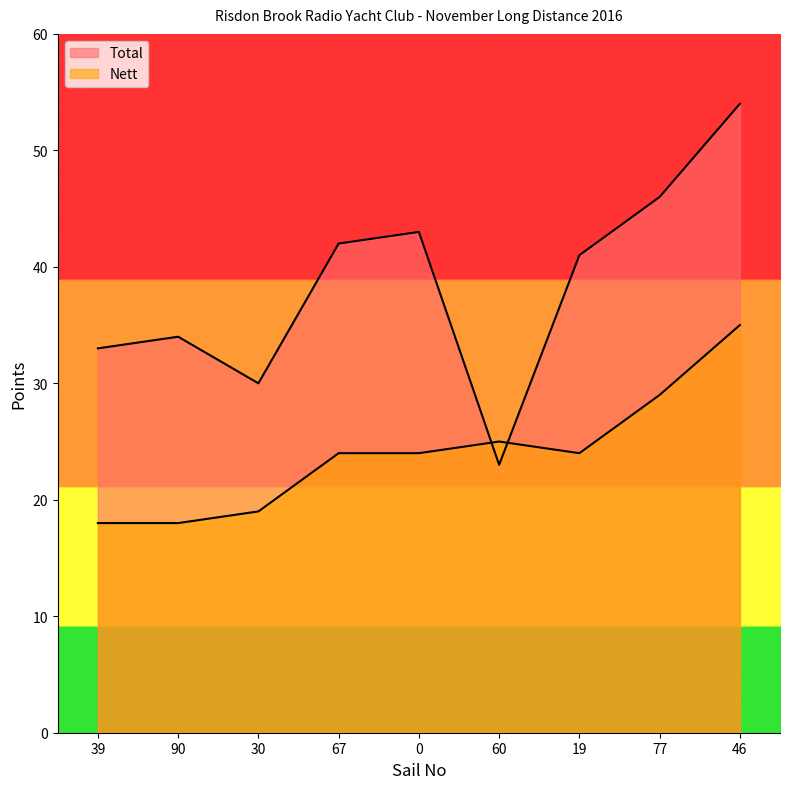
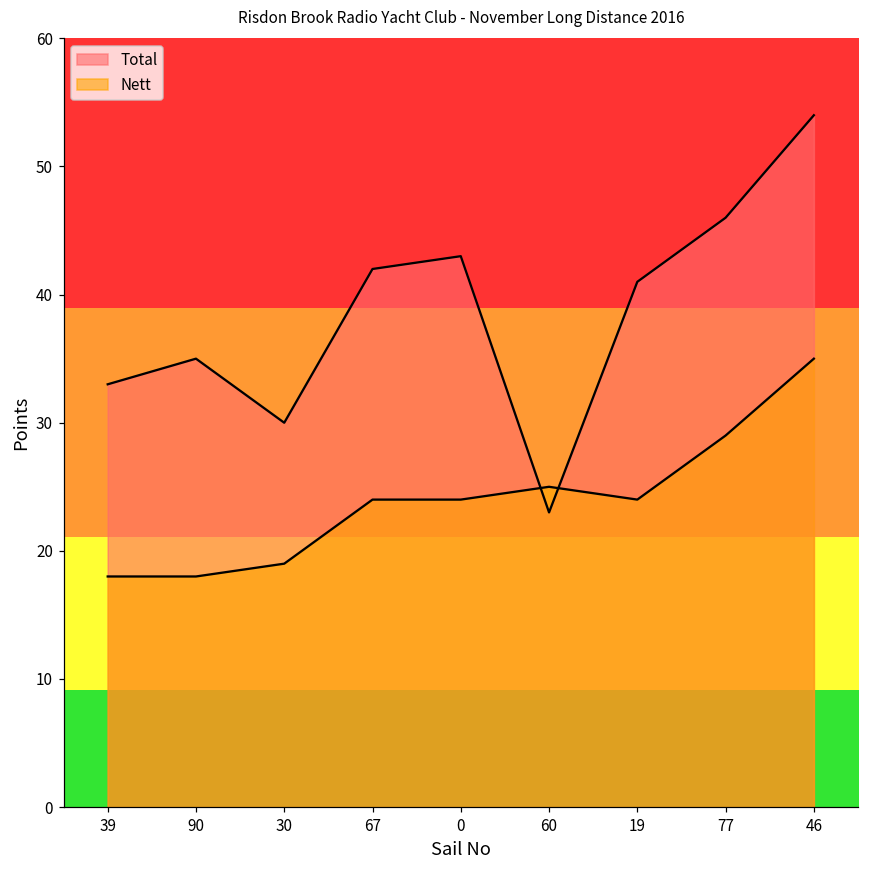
Total, 90: 34 -> 35
